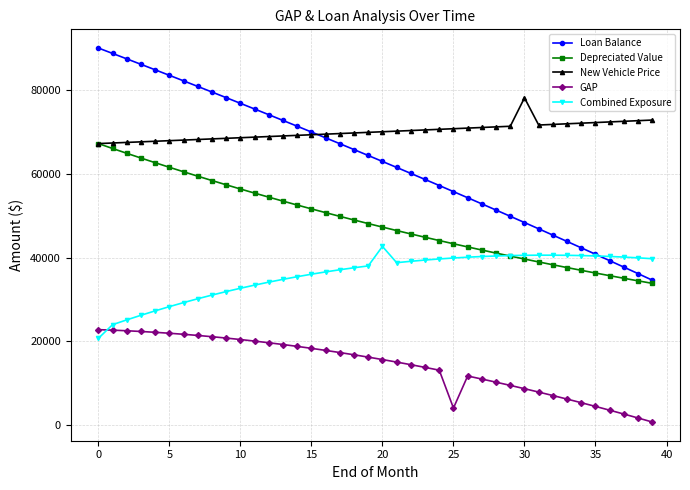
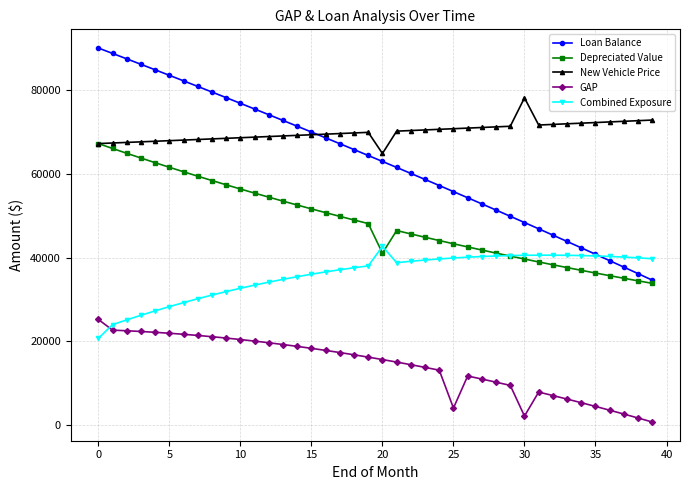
GAP, 0: 23000 -> 25000
Depreciated Value, 20: 47000 -> 41000
New Vehicle Price, 20: 70000 -> 65000
GAP, 30: 9000 -> 2000
